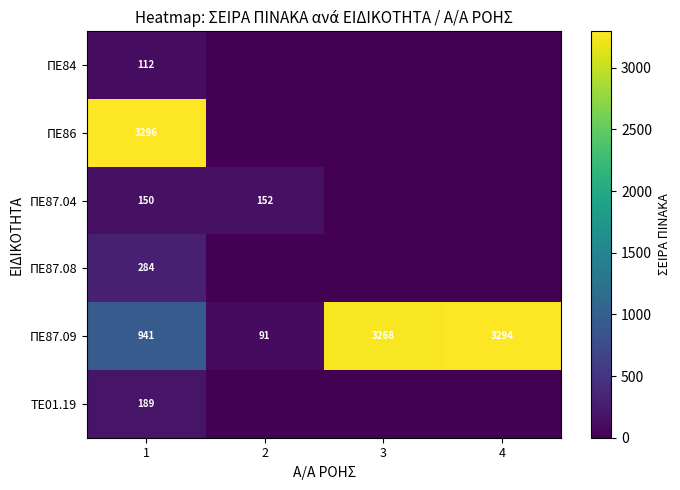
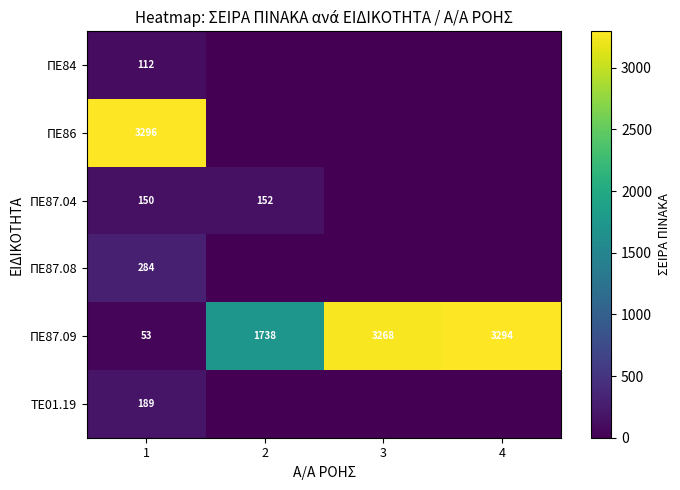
ΠΕ87.09, 1: 941 -> 53
ΠΕ87.09, 2: 91 -> 1738
